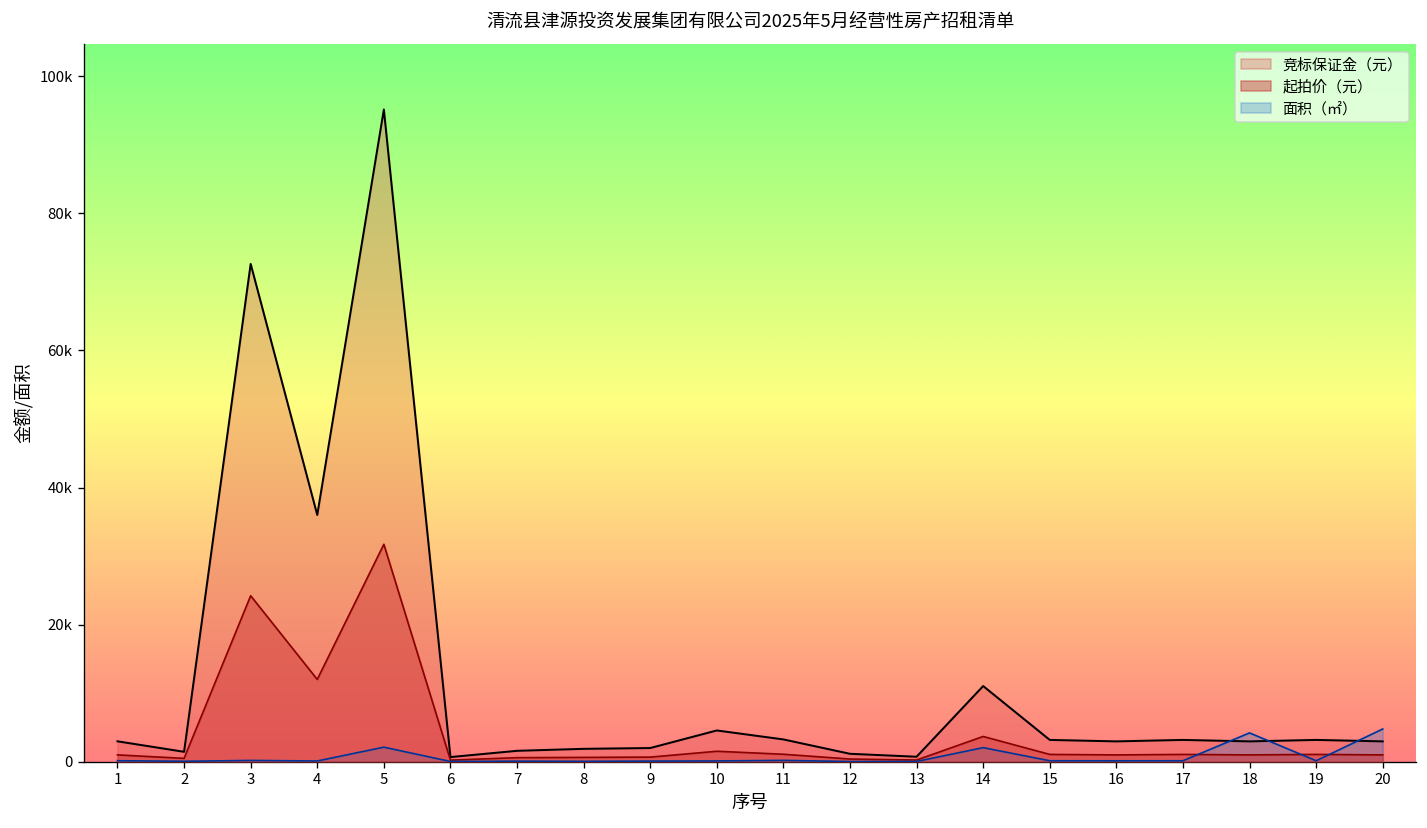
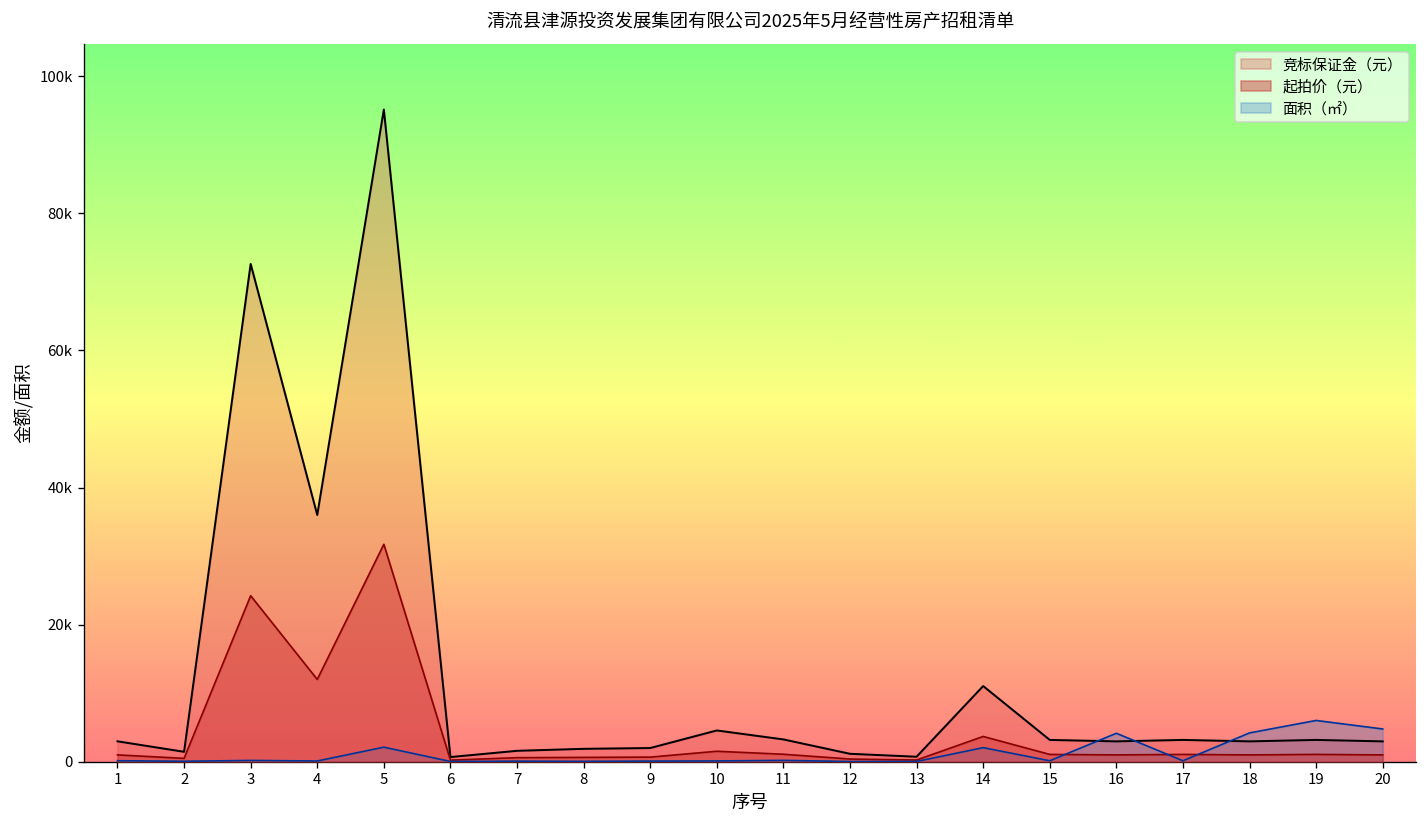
面积（㎡）, 16: 0 -> 4000
面积（㎡）, 19: 0 -> 6000
